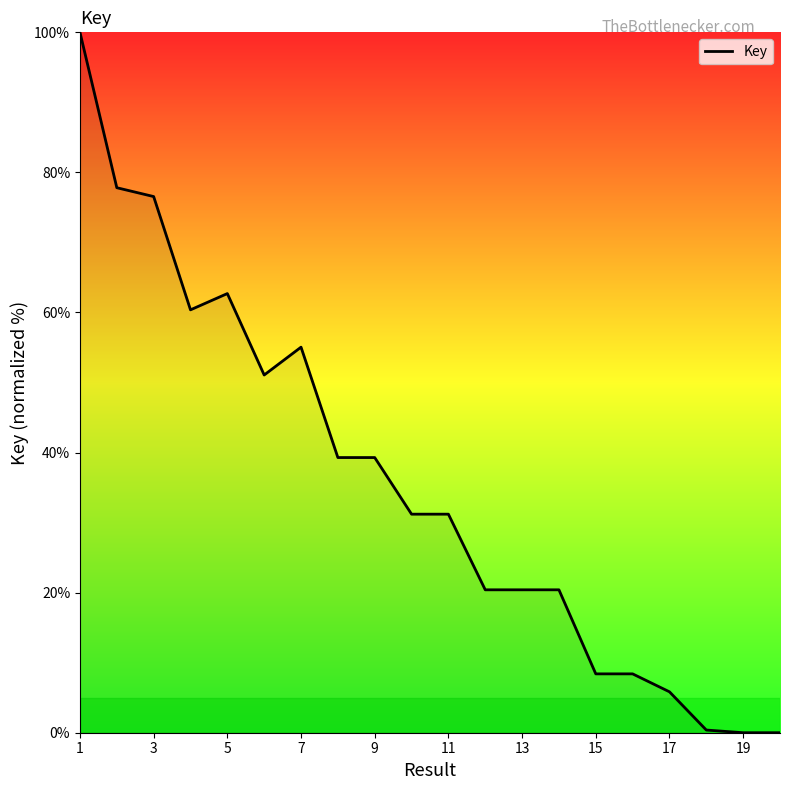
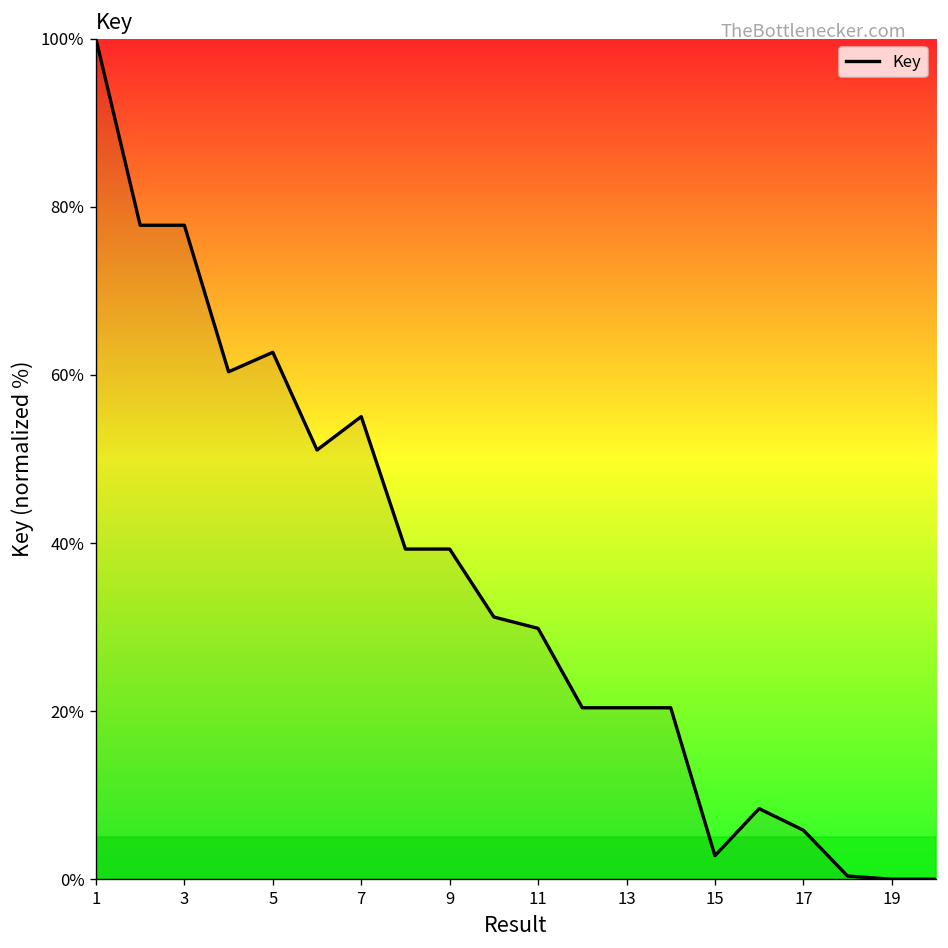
3: 77% -> 78%
11: 31% -> 30%
15: 8% -> 3%
